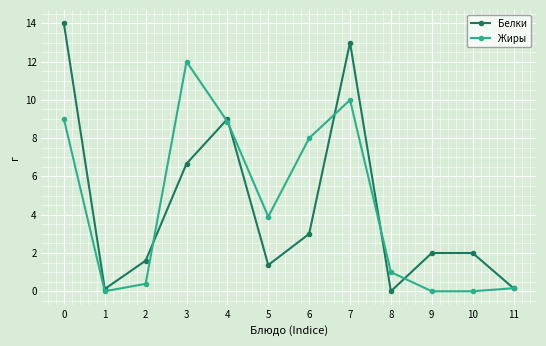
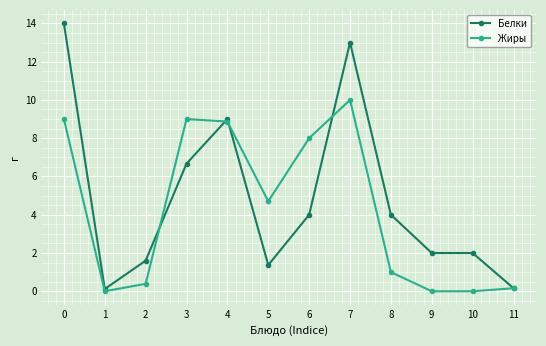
Жиры, 3: 12 -> 9
Жиры, 5: 3.9 -> 4.7
Белки, 6: 3 -> 4
Белки, 8: 0 -> 4
